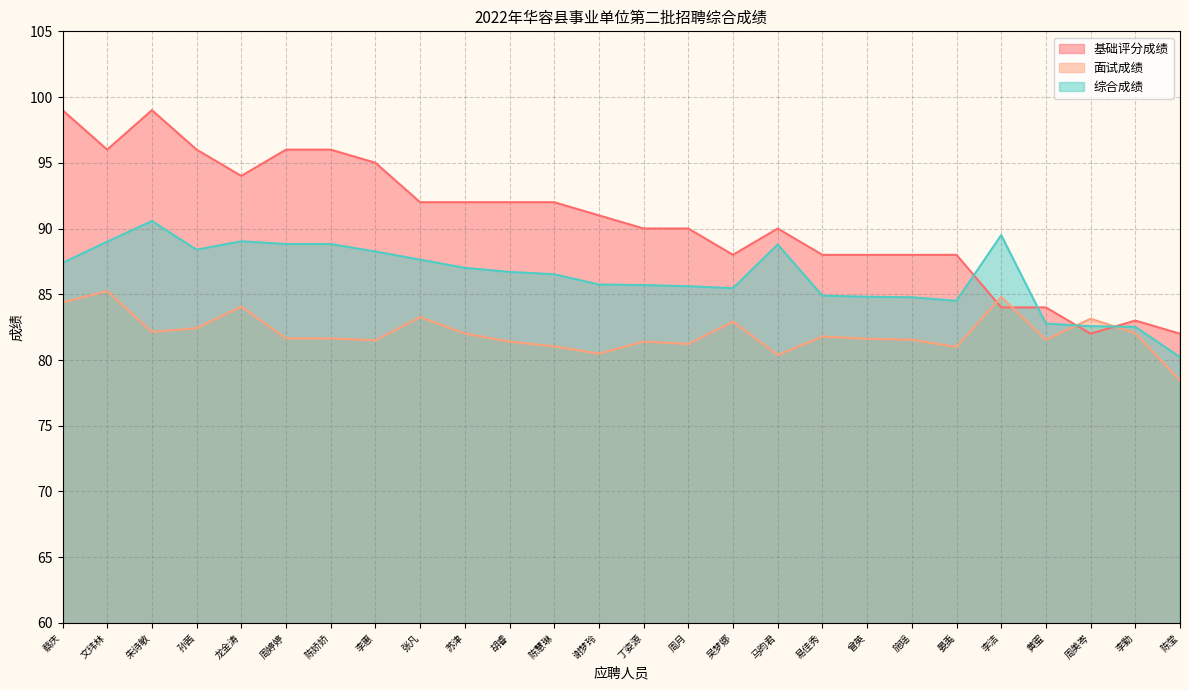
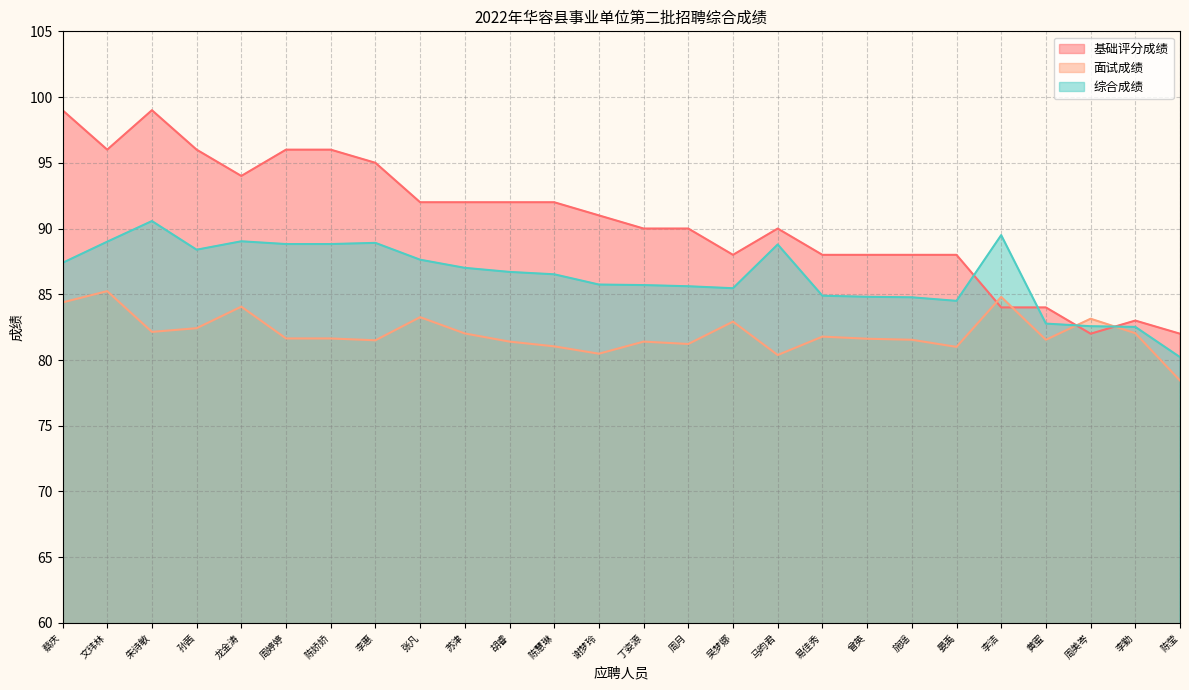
综合成绩, 李惠: 88.3 -> 88.9
